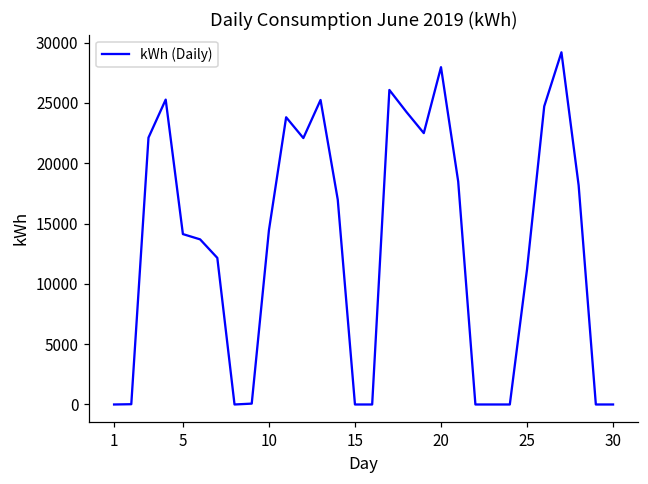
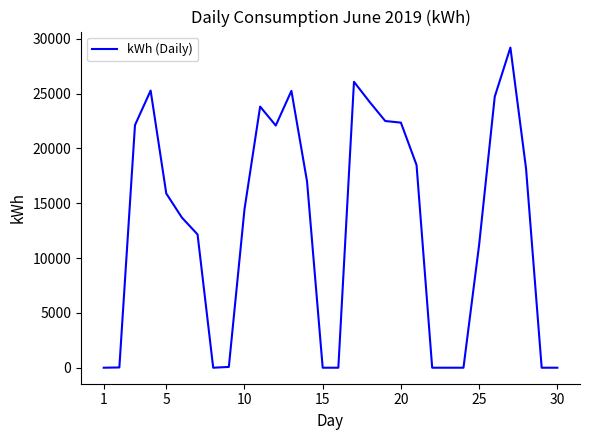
5: 14100 -> 15900
20: 28000 -> 22300
